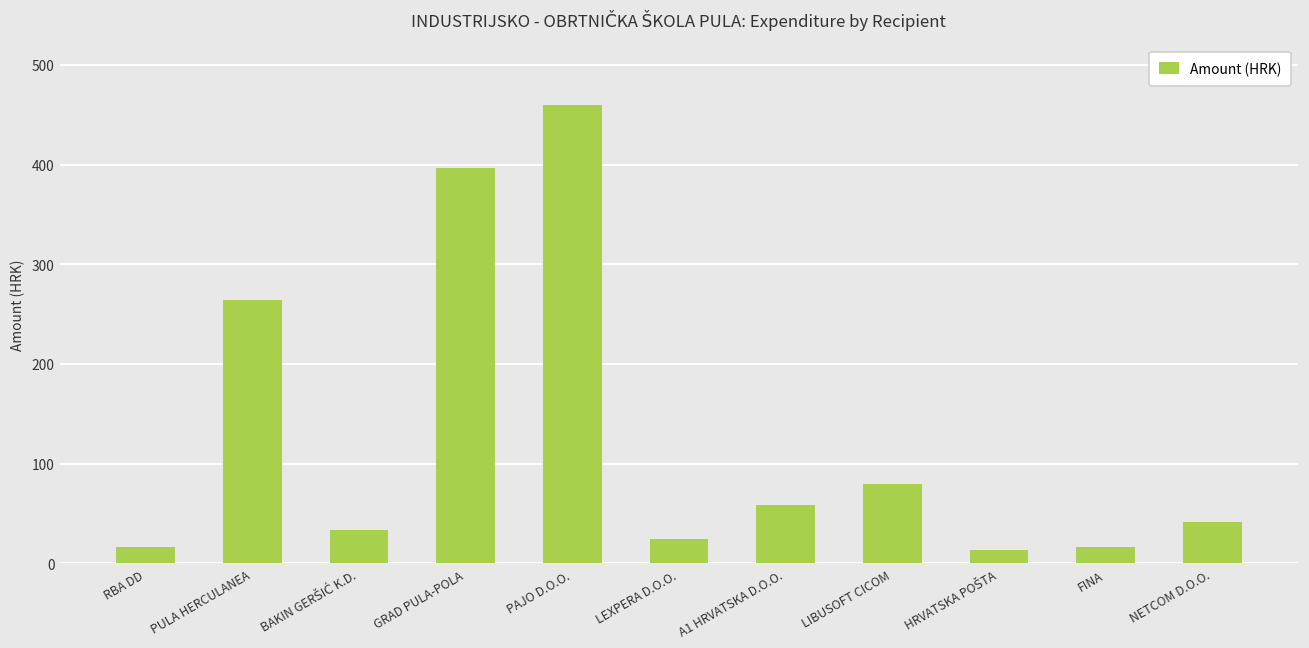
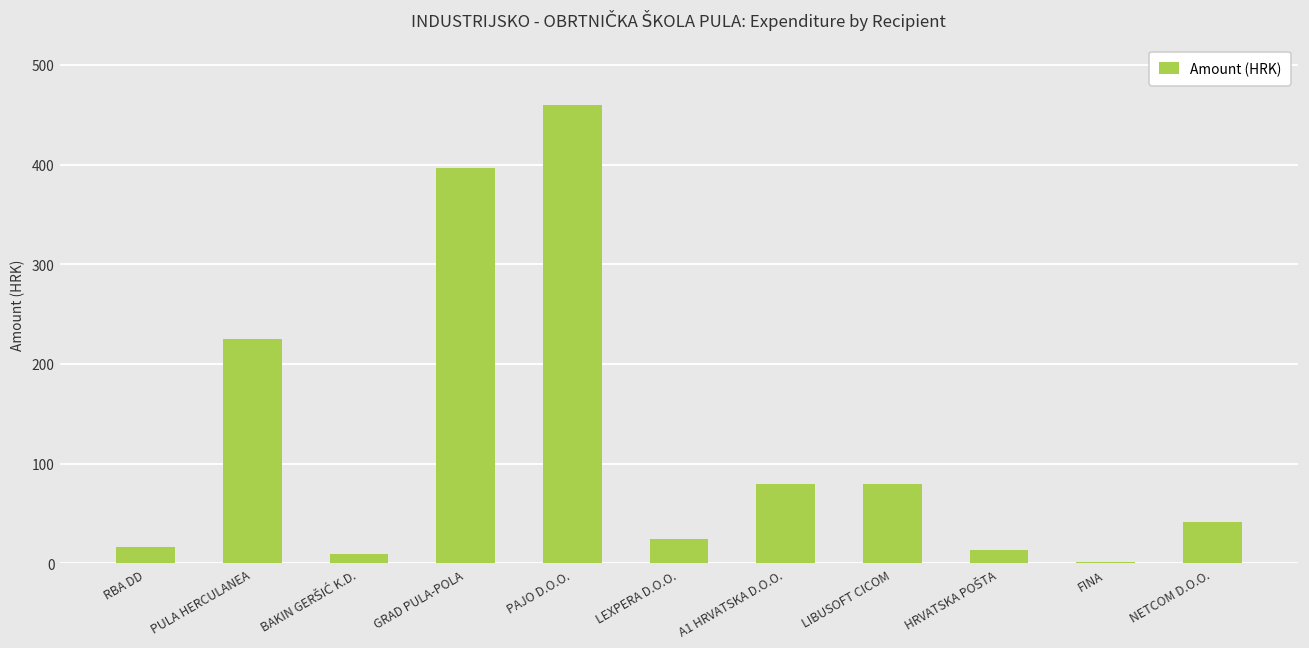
PULA HERCULANEA: 260 -> 220
BAKIN GERŠIĆ K.D.: 30 -> 10
A1 HRVATSKA D.O.O.: 60 -> 80
FINA: 20 -> 0
